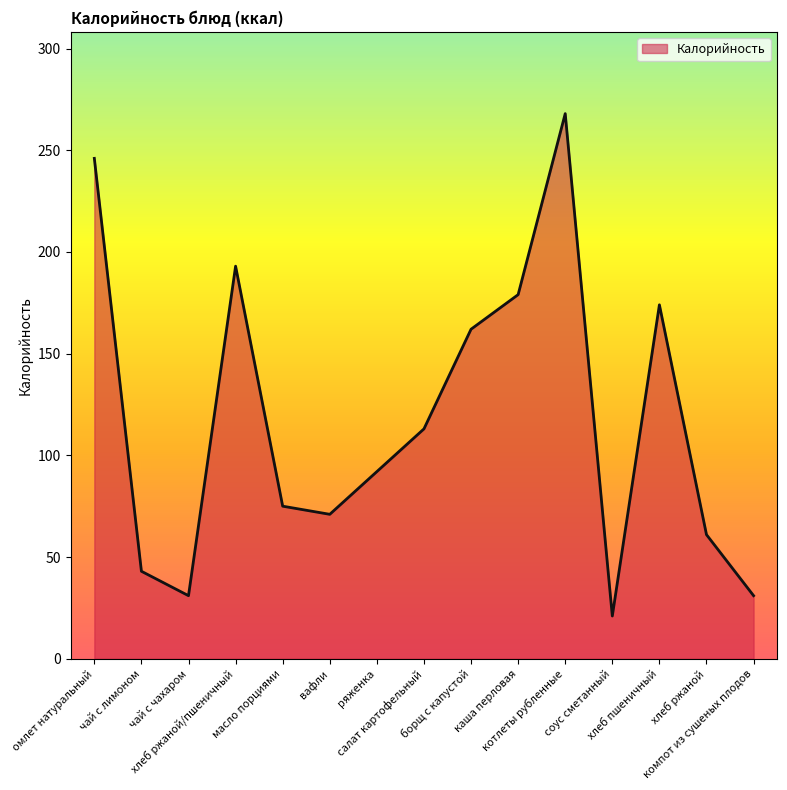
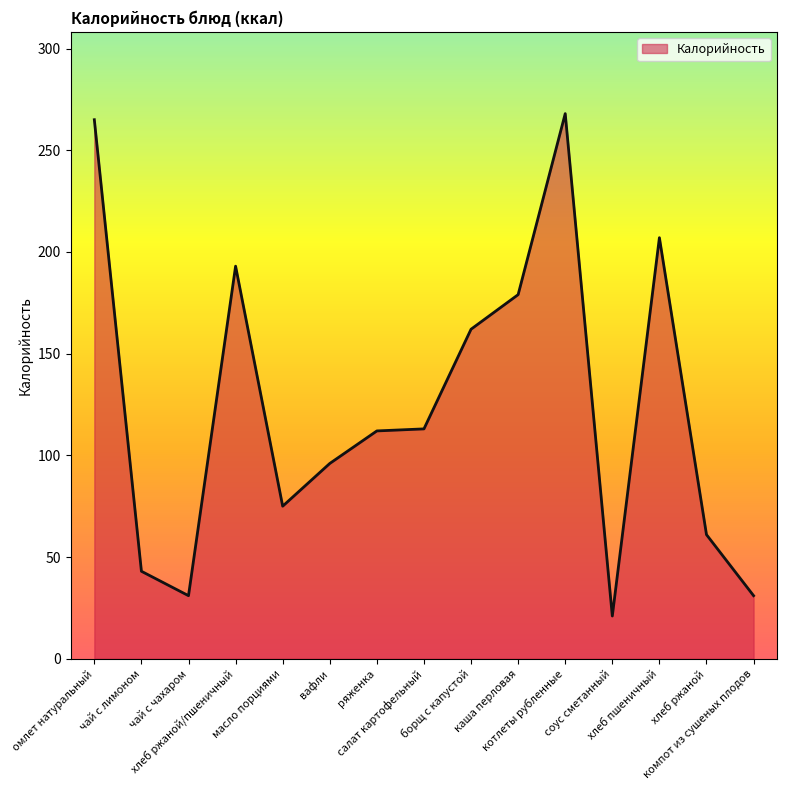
омлет натуральный: 246 -> 265
вафли: 71 -> 96
ряженка: 92 -> 112
хлеб пшеничный: 174 -> 207
